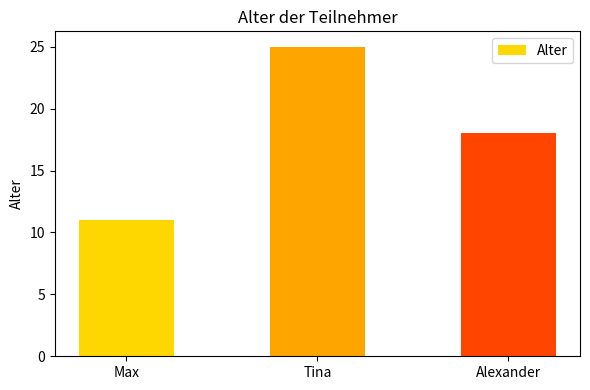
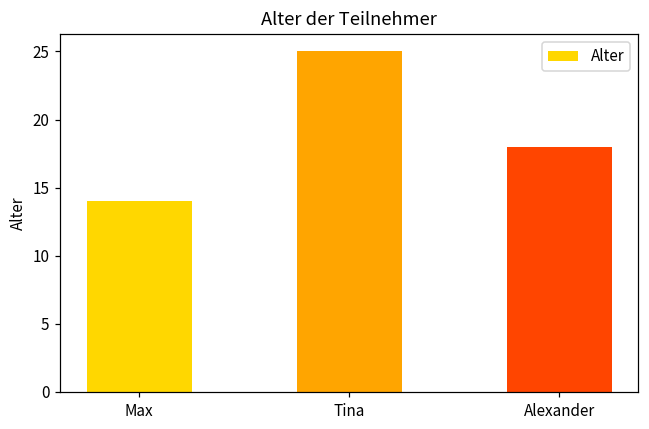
Max: 11 -> 14
